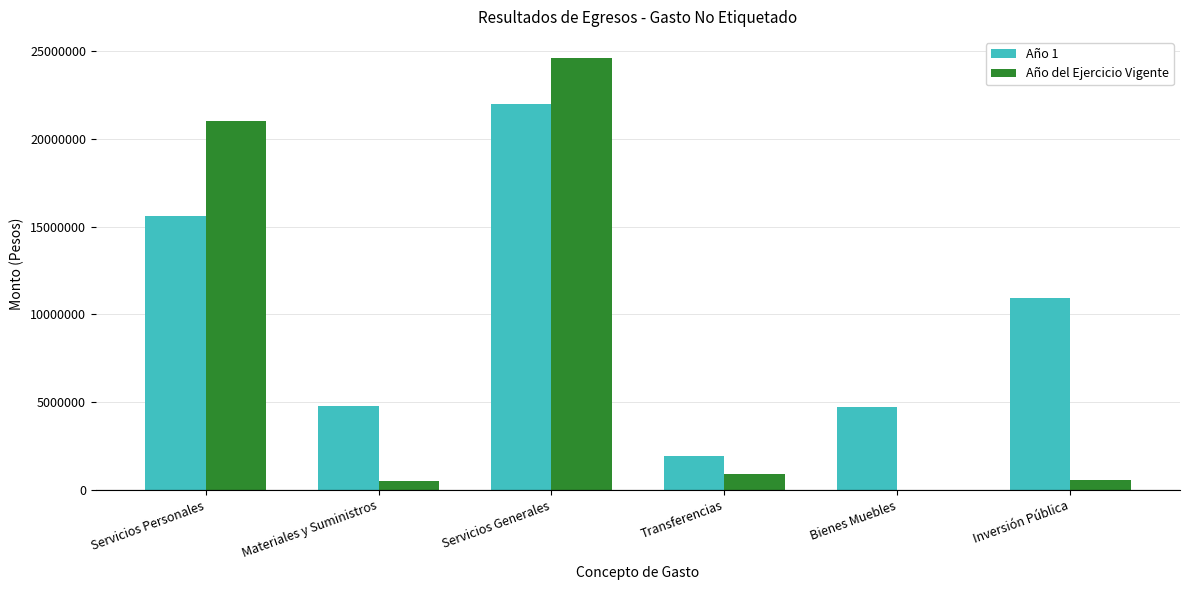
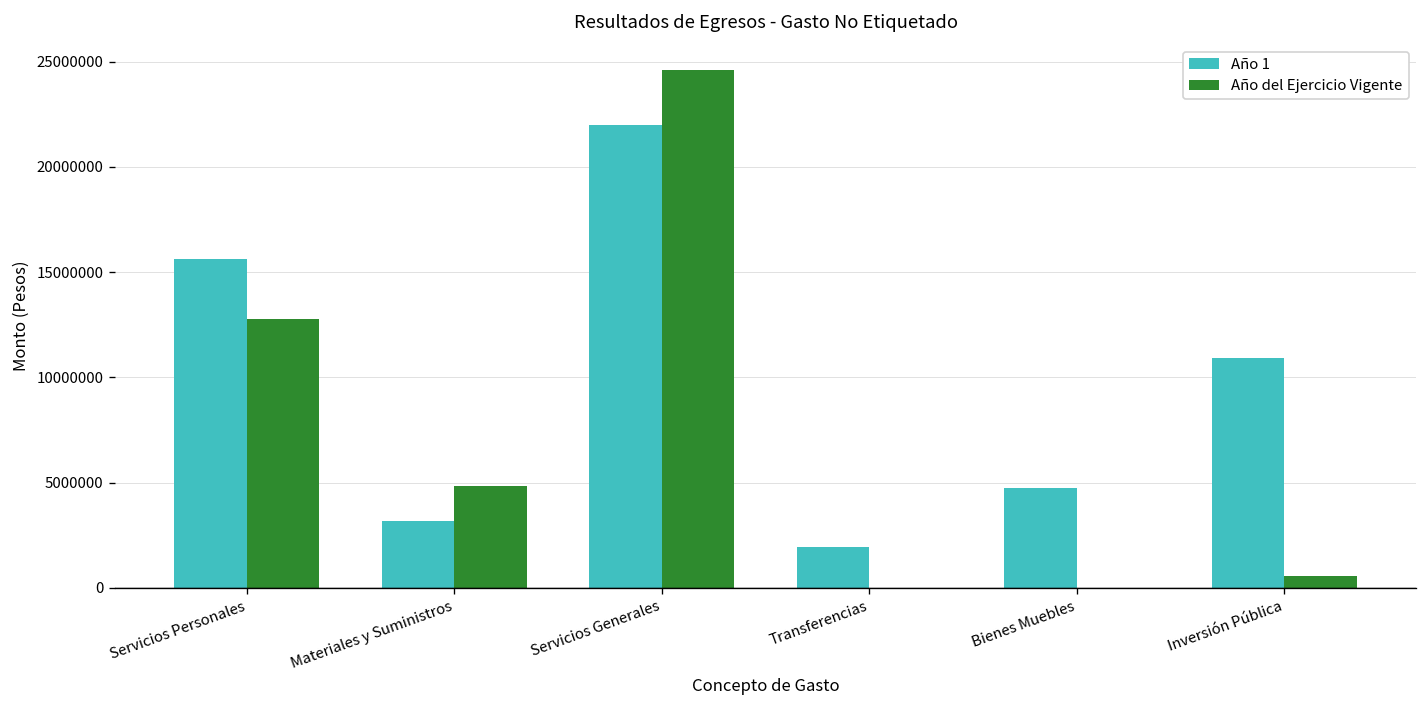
Año del Ejercicio Vigente, Servicios Personales: 21100000 -> 12800000
Año 1, Materiales y Suministros: 4800000 -> 3200000
Año del Ejercicio Vigente, Materiales y Suministros: 500000 -> 4800000
Año del Ejercicio Vigente, Transferencias: 900000 -> 0
